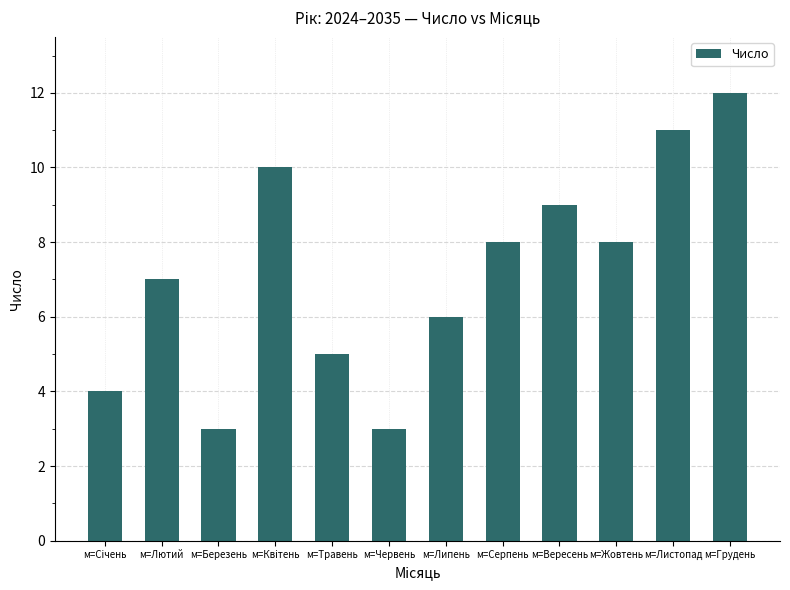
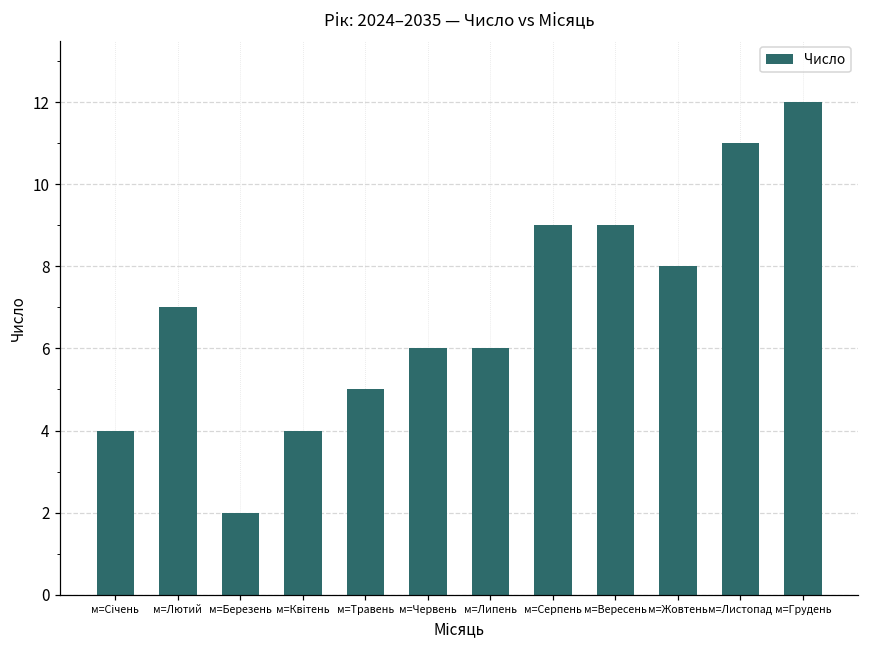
м=Березень: 3 -> 2
м=Квітень: 10 -> 4
м=Червень: 3 -> 6
м=Серпень: 8 -> 9
